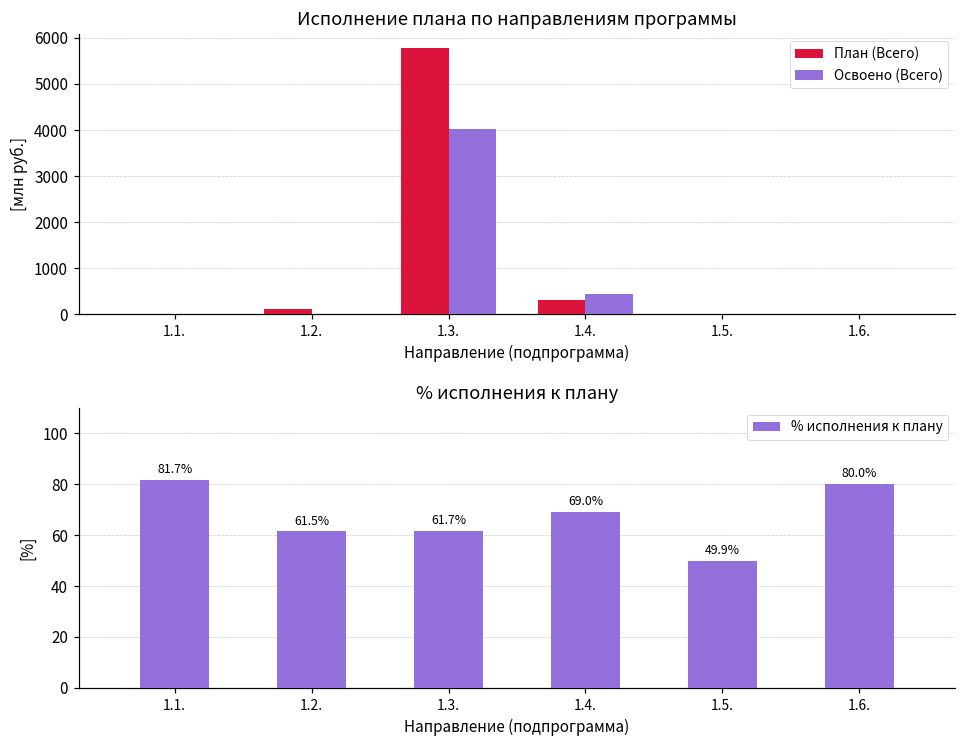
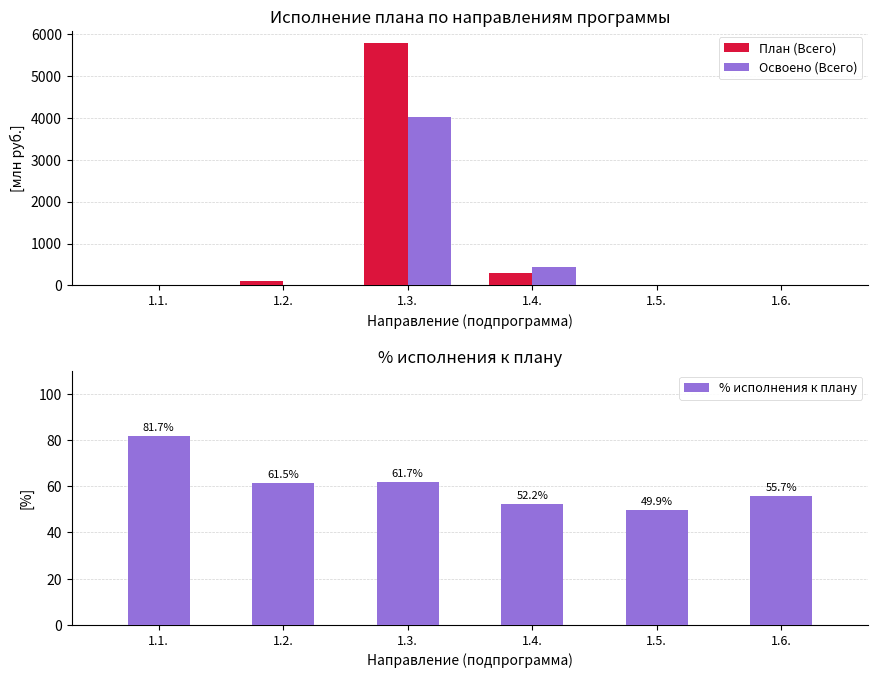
% исполнения к плану, 1.4.: 69.0% -> 52.2%
% исполнения к плану, 1.6.: 80.0% -> 55.7%
